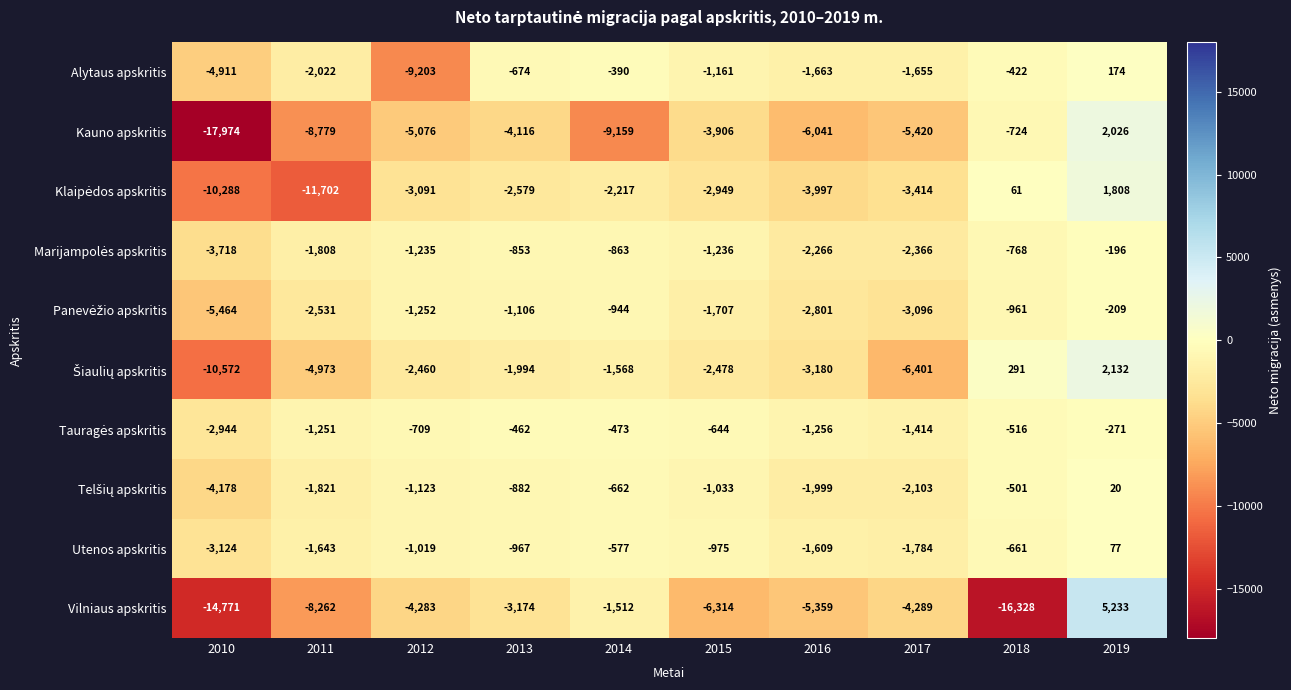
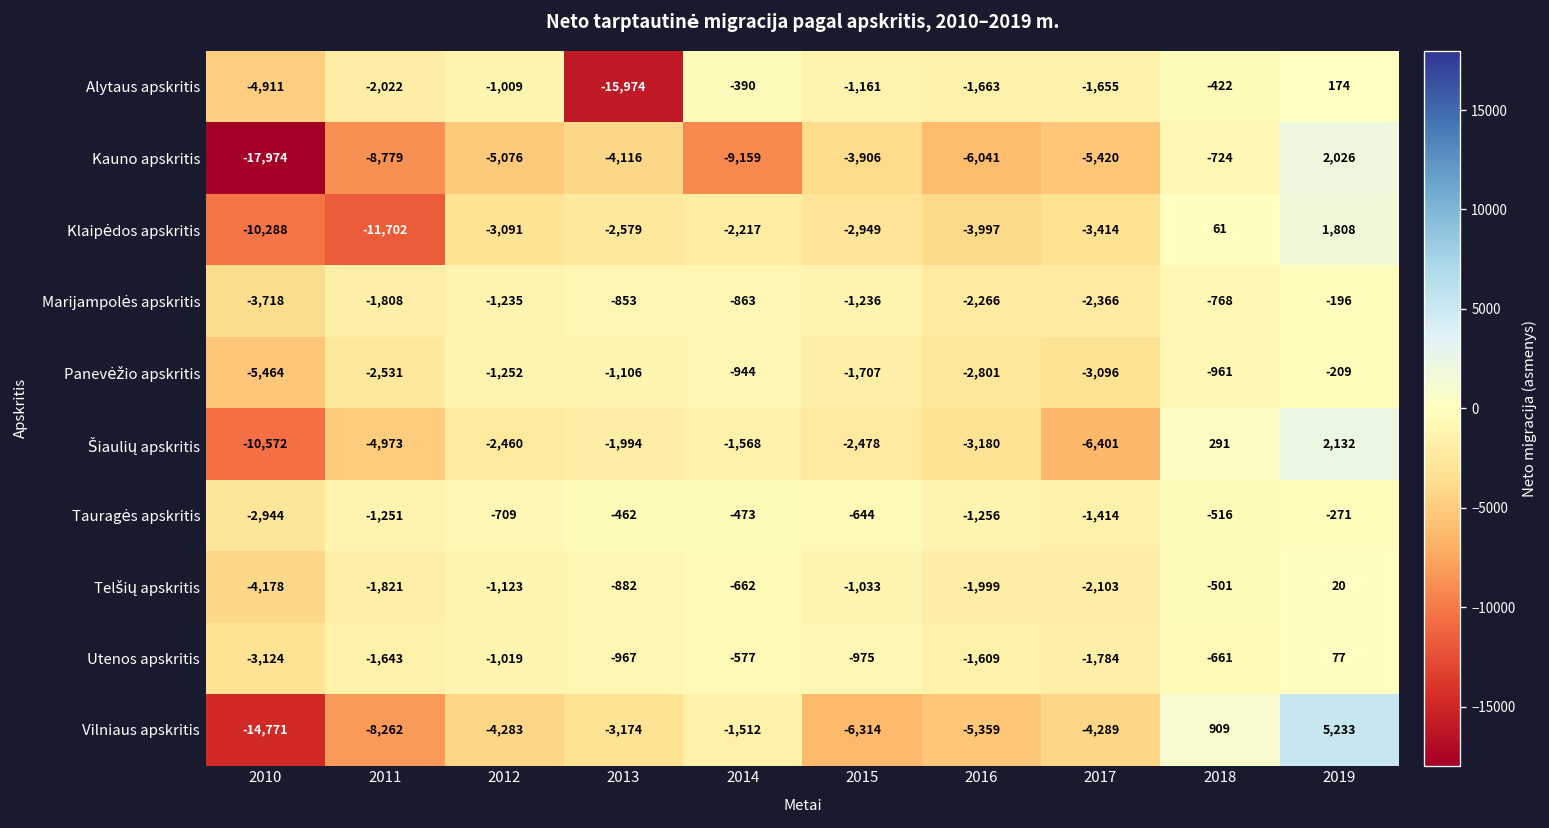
Alytaus apskritis, 2012: -9,203 -> -1,009
Alytaus apskritis, 2013: -674 -> -15,974
Vilniaus apskritis, 2018: -16,328 -> 909
